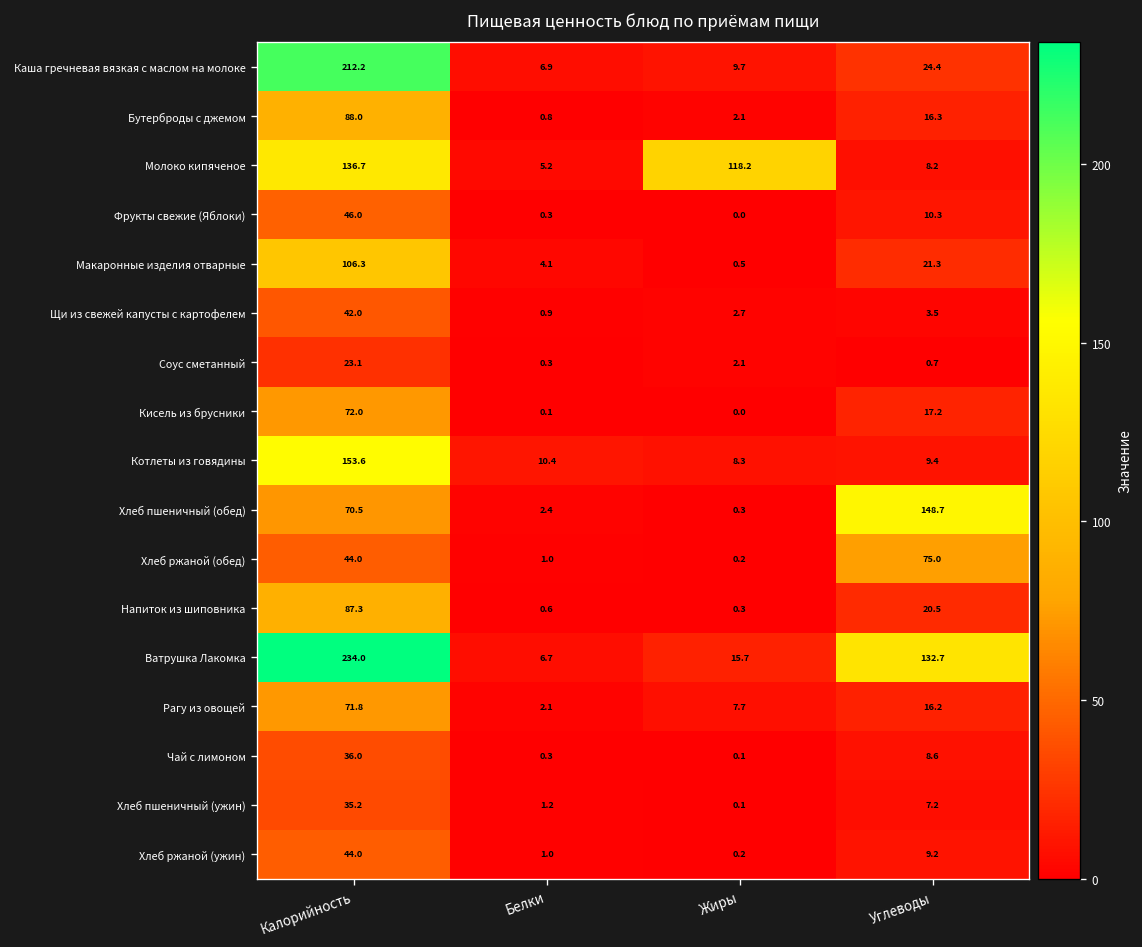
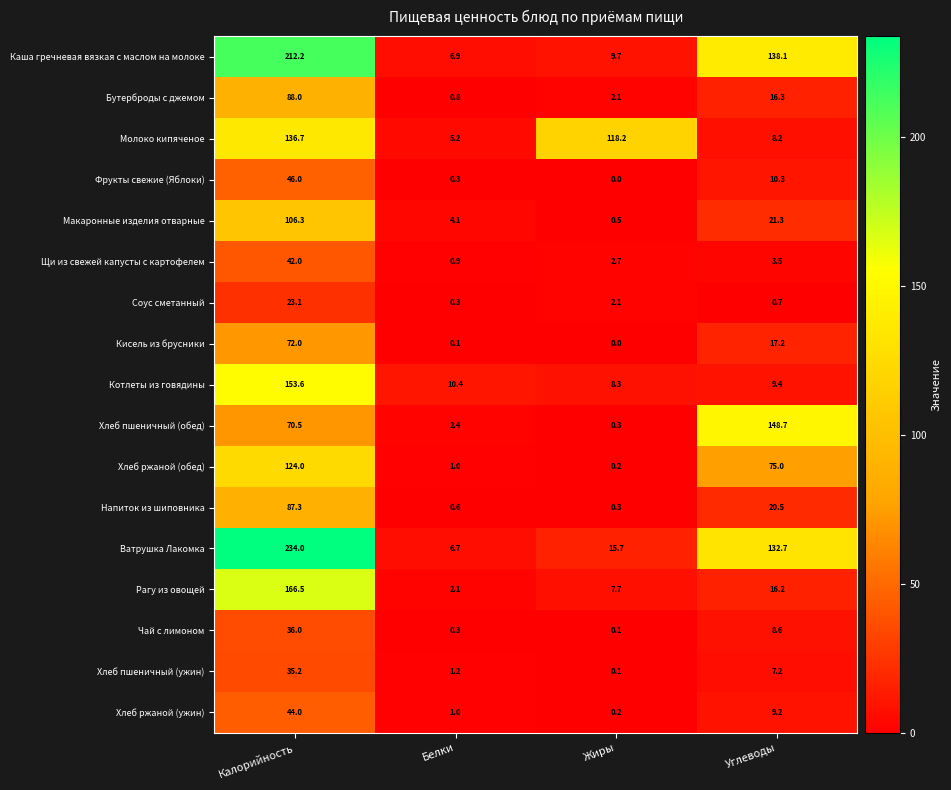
Каша гречневая вязкая с маслом на молоке, Углеводы: 24.4 -> 138.1
Хлеб ржаной (обед), Калорийность: 44.0 -> 124.0
Рагу из овощей, Калорийность: 71.8 -> 166.5
